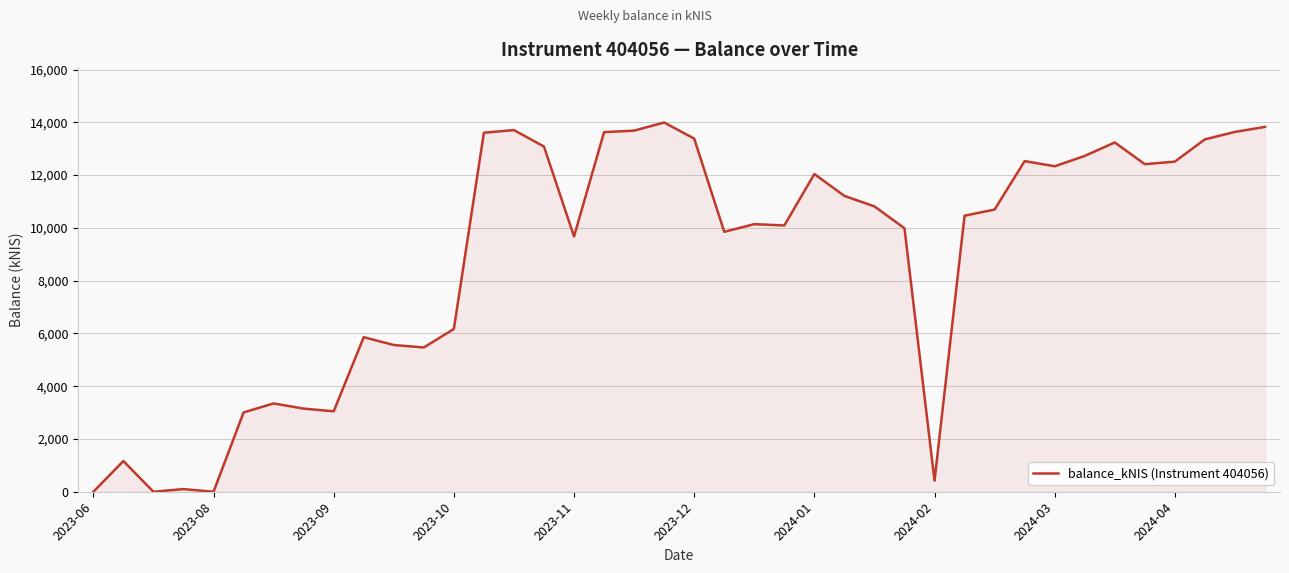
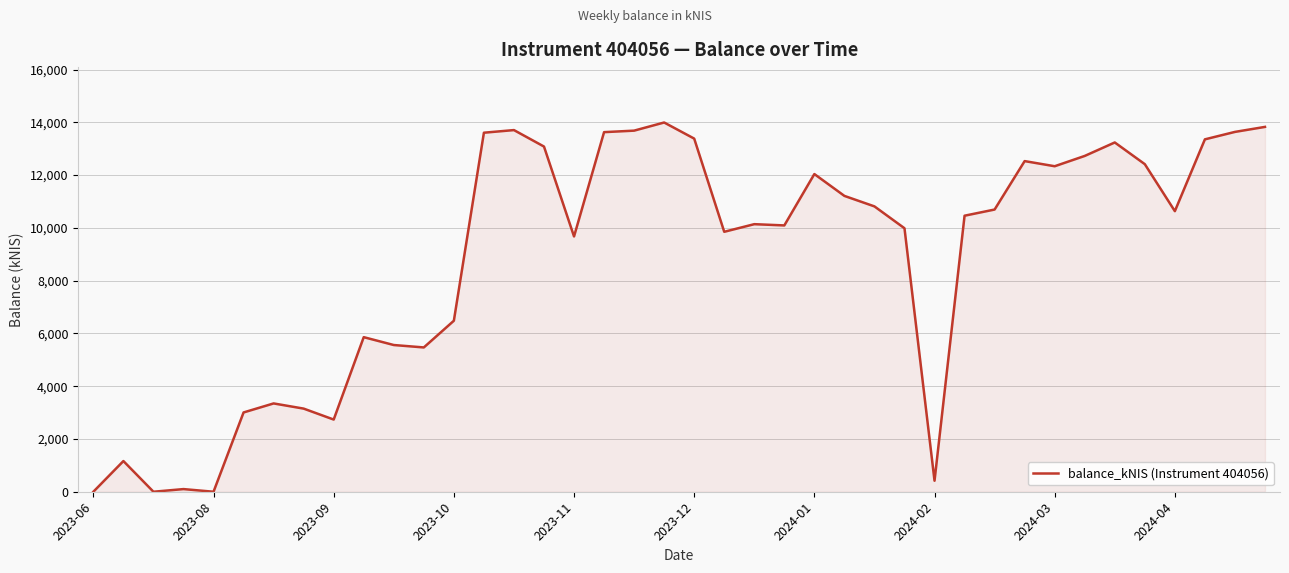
2023-09: 3,000 -> 2,700
2023-10: 6,200 -> 6,500
2024-04: 12,500 -> 10,600
